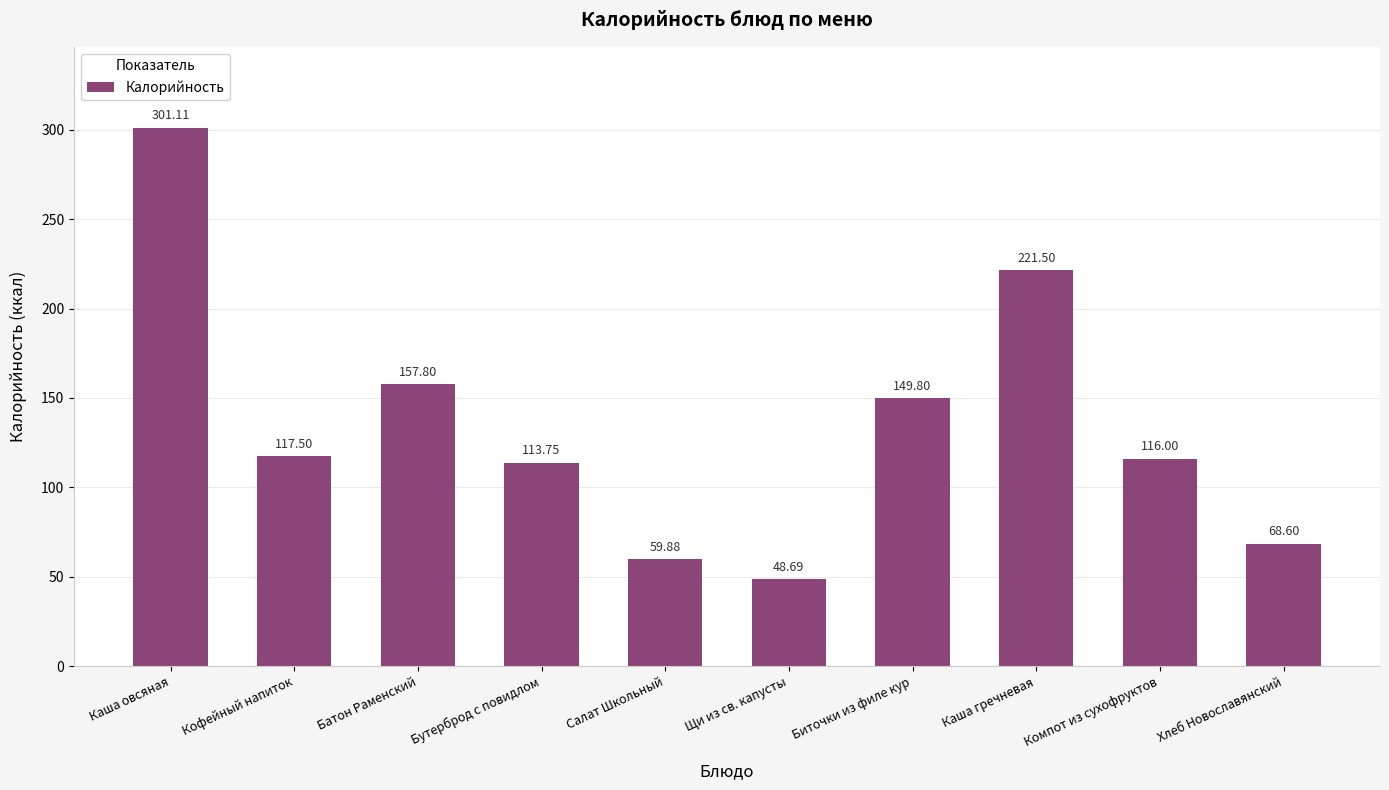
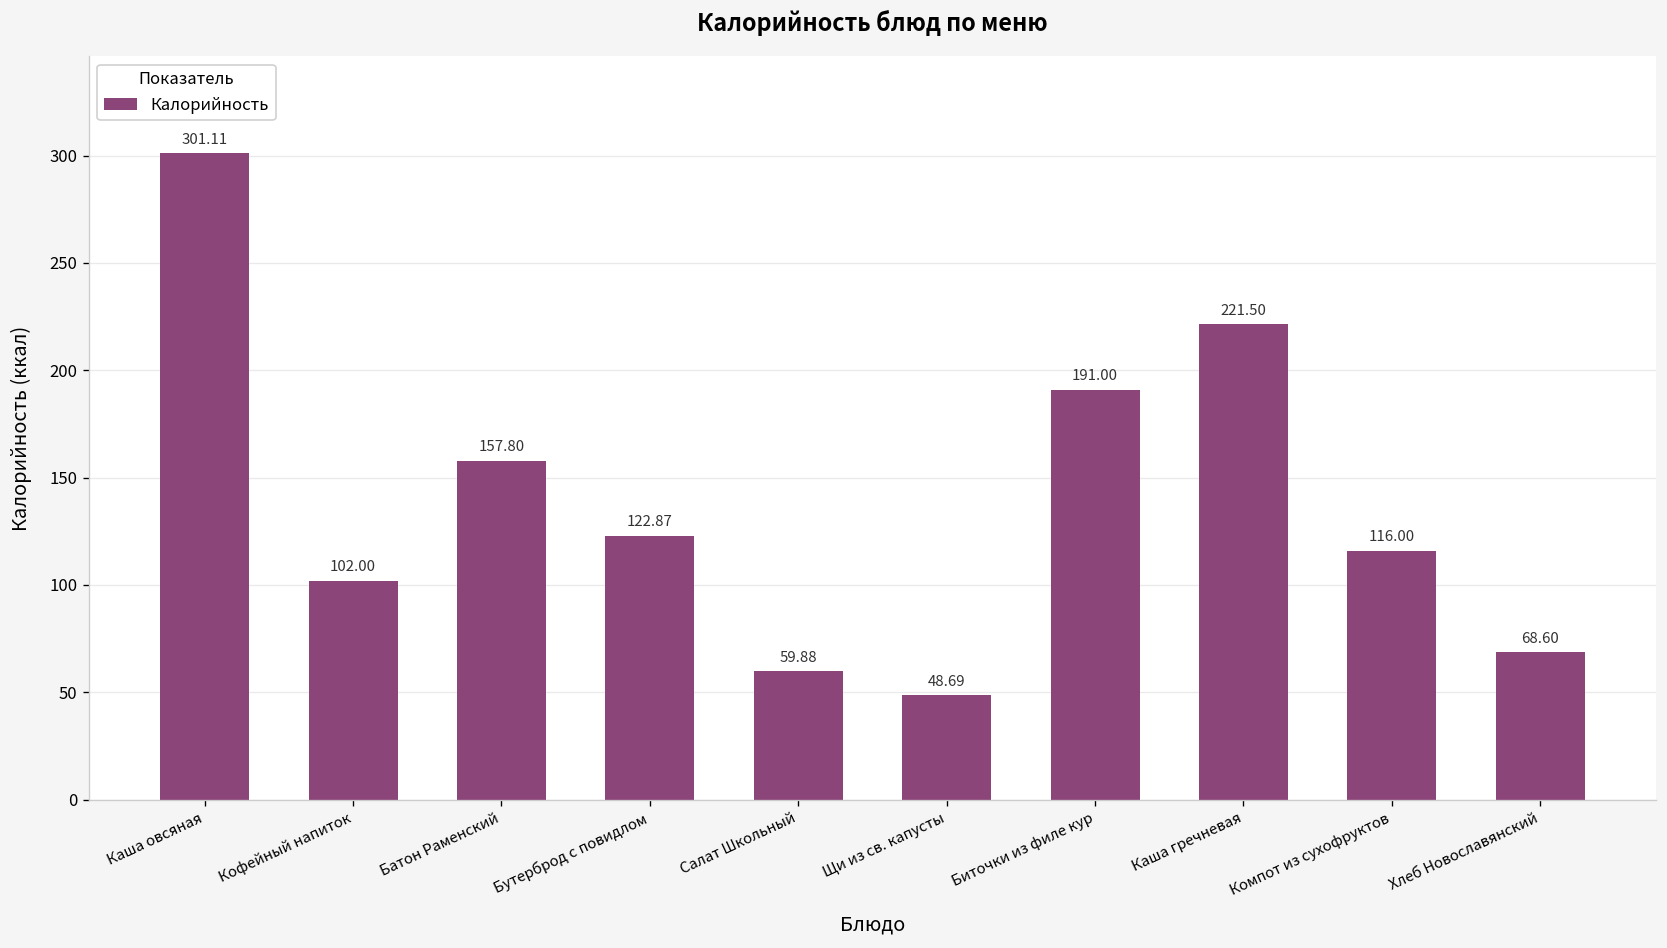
Кофейный напиток: 117.50 -> 102.00
Бутерброд с повидлом: 113.75 -> 122.87
Биточки из филе кур: 149.80 -> 191.00
